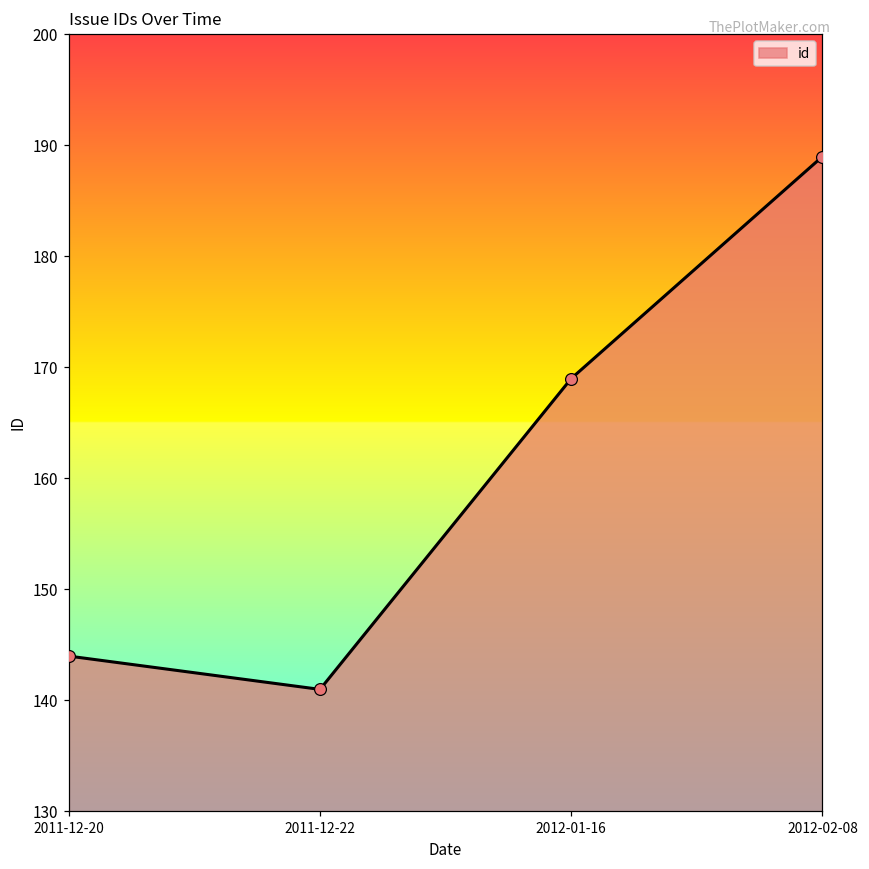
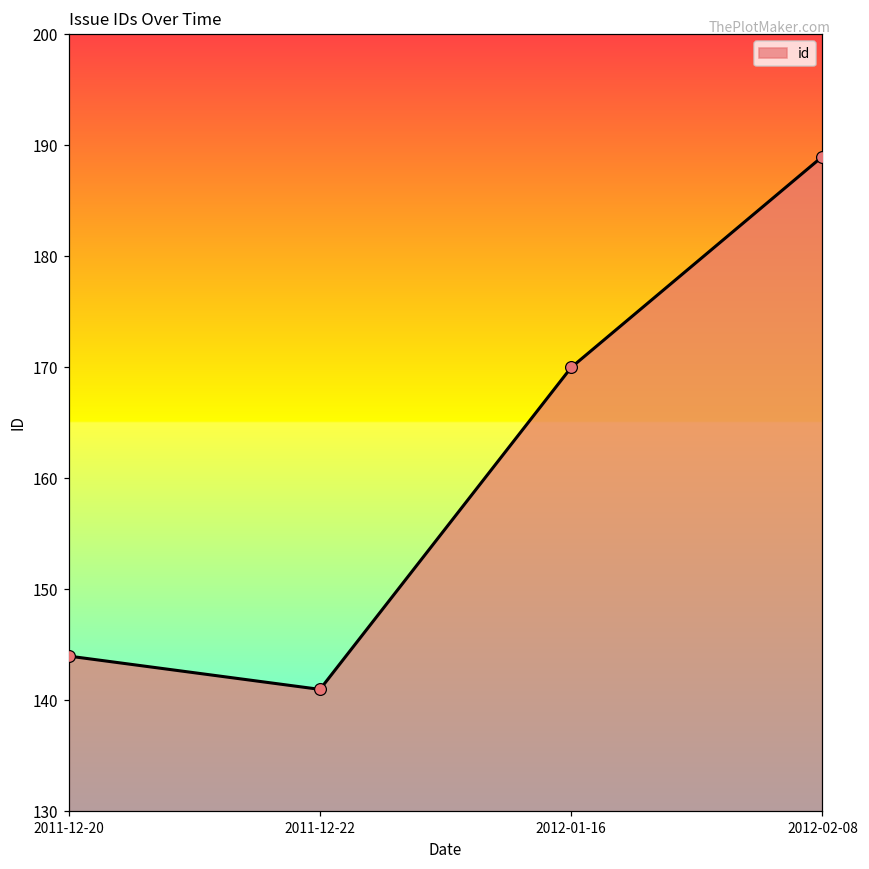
2012-01-16: 169 -> 170
